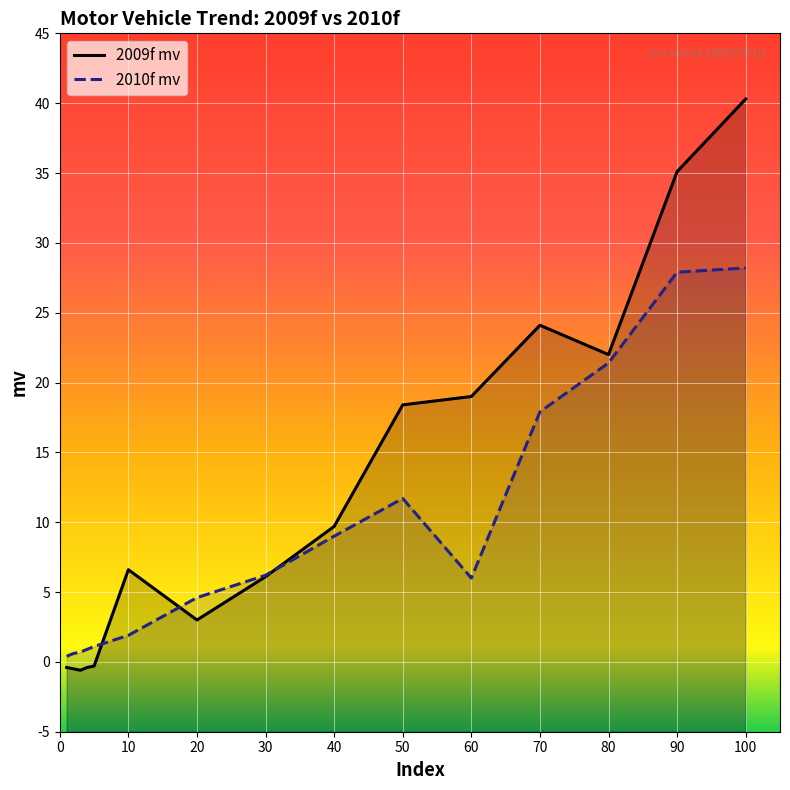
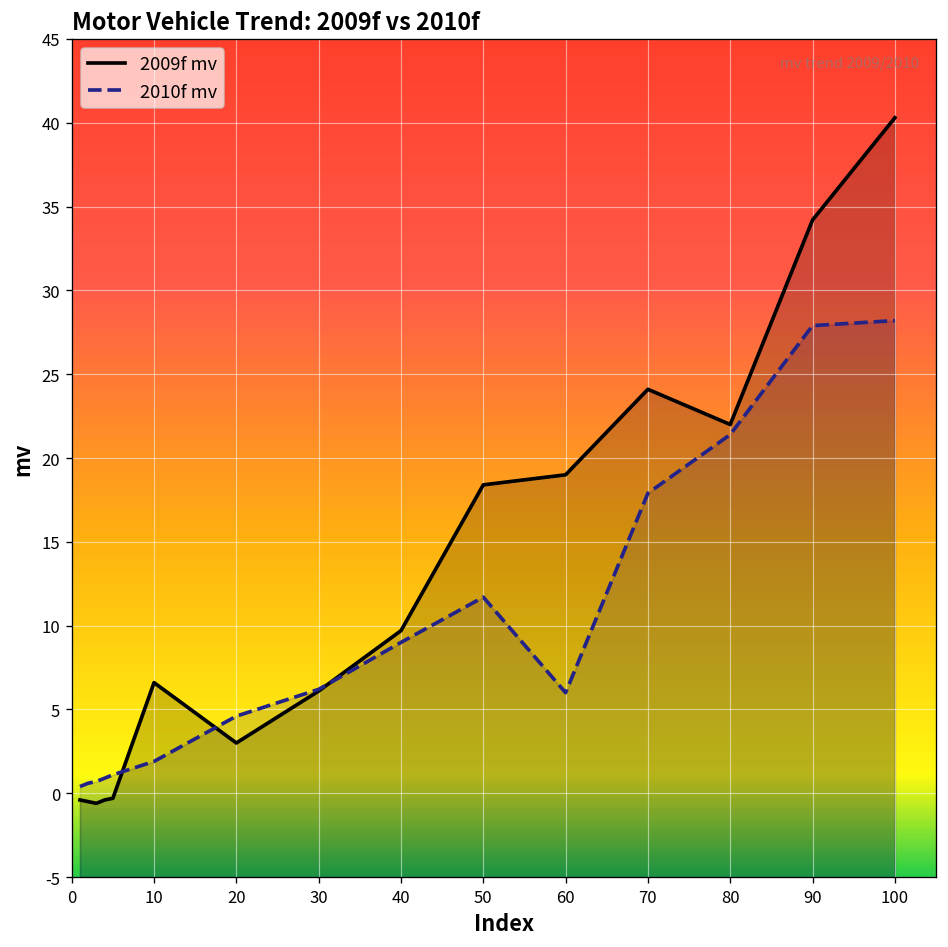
2009f mv, 90: 35.1 -> 34.2
